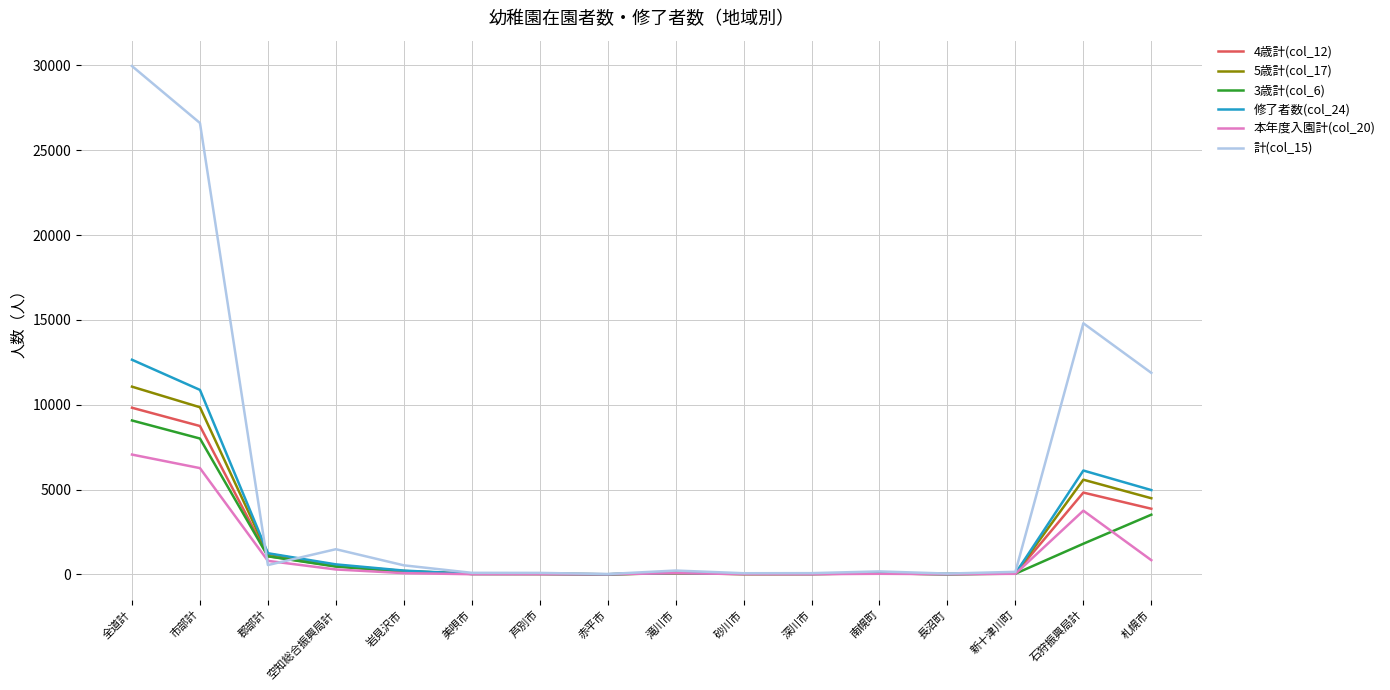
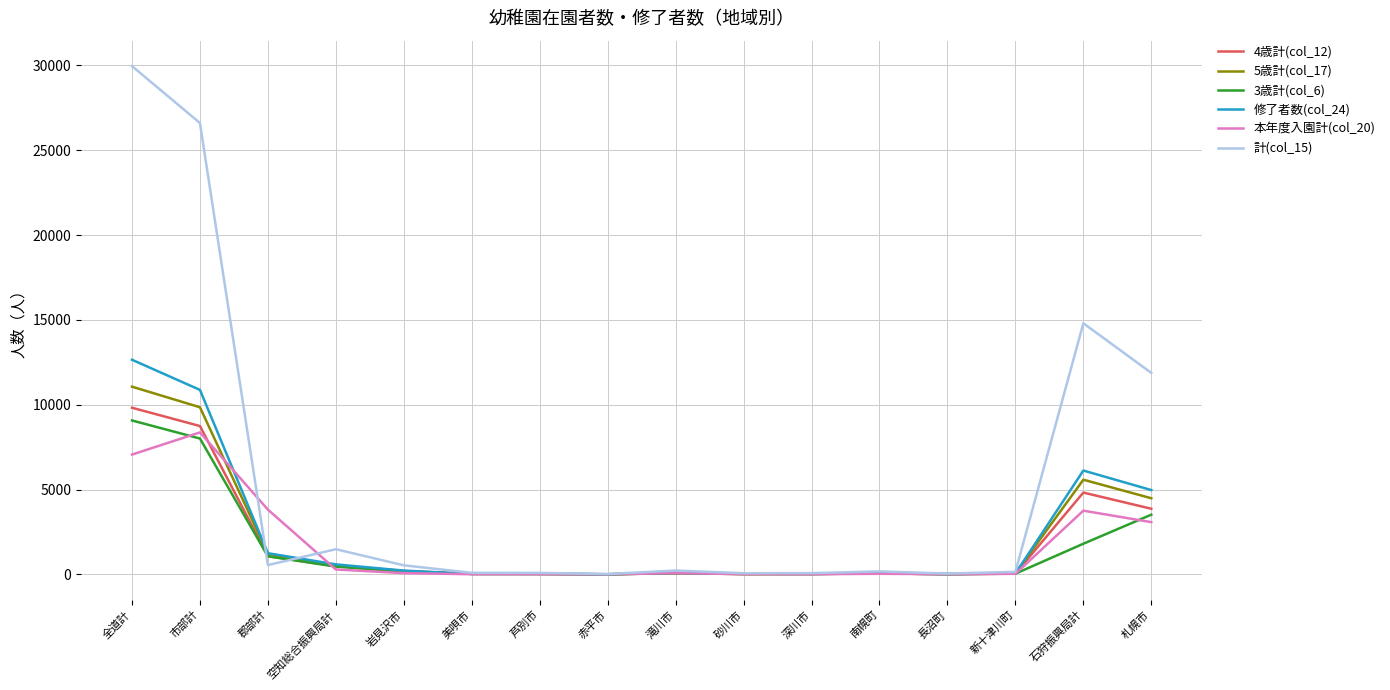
本年度入園計(col_20), 市部計: 6300 -> 8400
本年度入園計(col_20), 郡部計: 800 -> 3800
本年度入園計(col_20), 札幌市: 800 -> 3100
